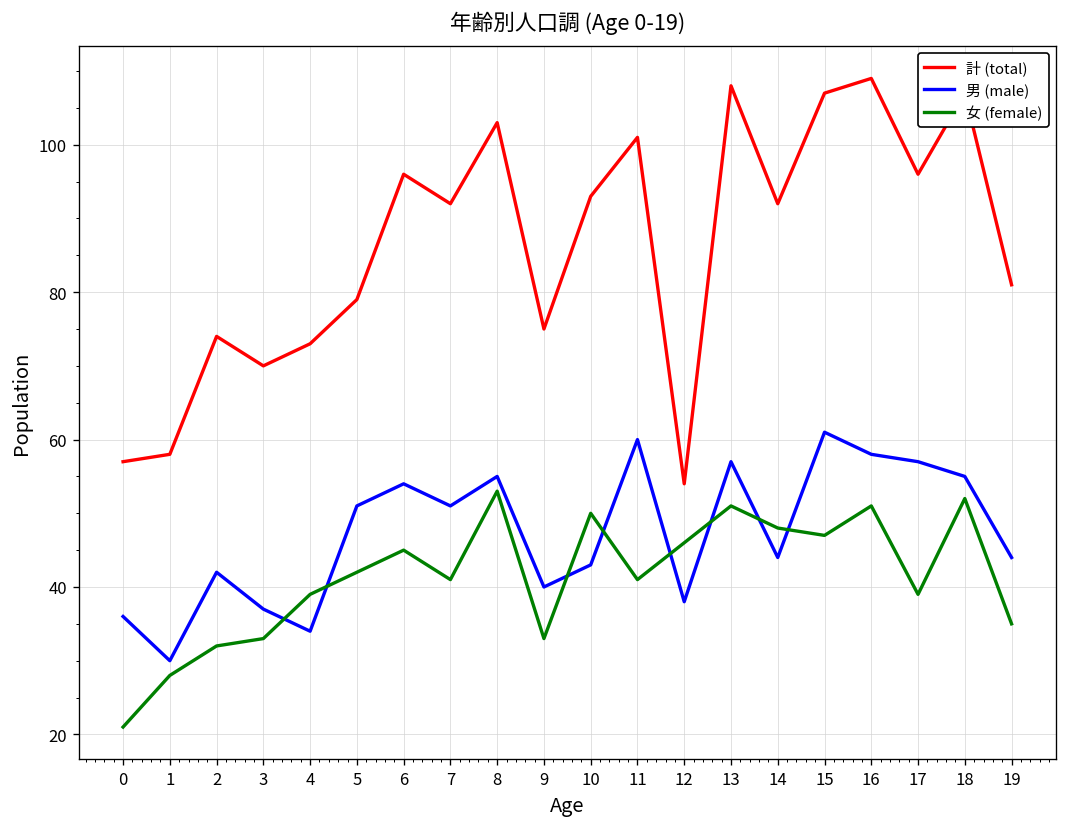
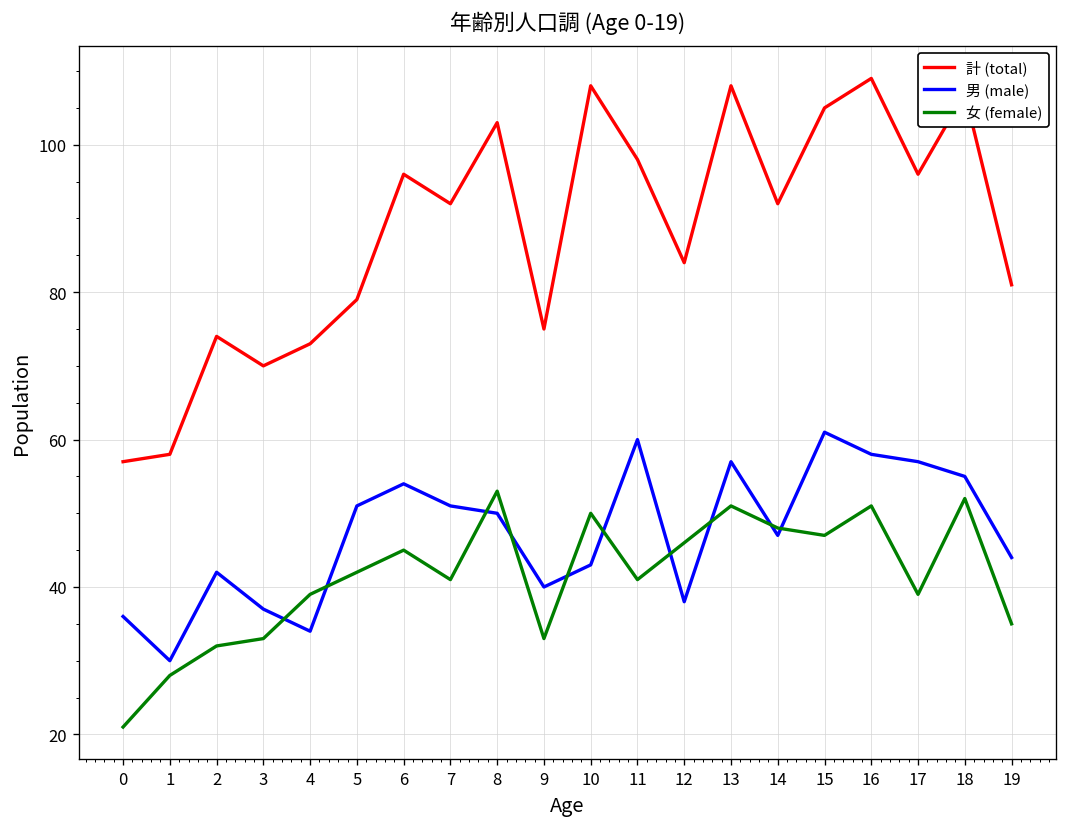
男 (male), 8: 55 -> 50
計 (total), 10: 93 -> 108
計 (total), 11: 101 -> 98
計 (total), 12: 54 -> 84
男 (male), 14: 44 -> 47
計 (total), 15: 107 -> 105
